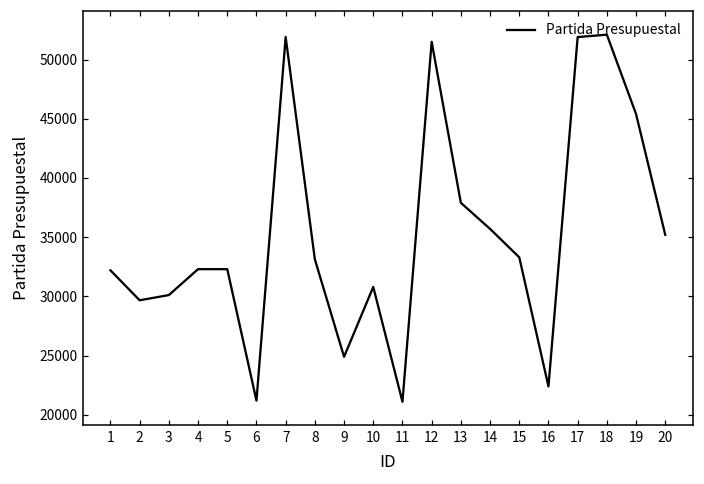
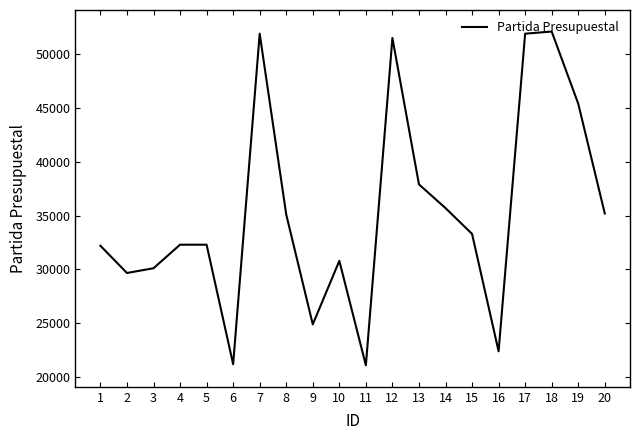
8: 33100 -> 35100
